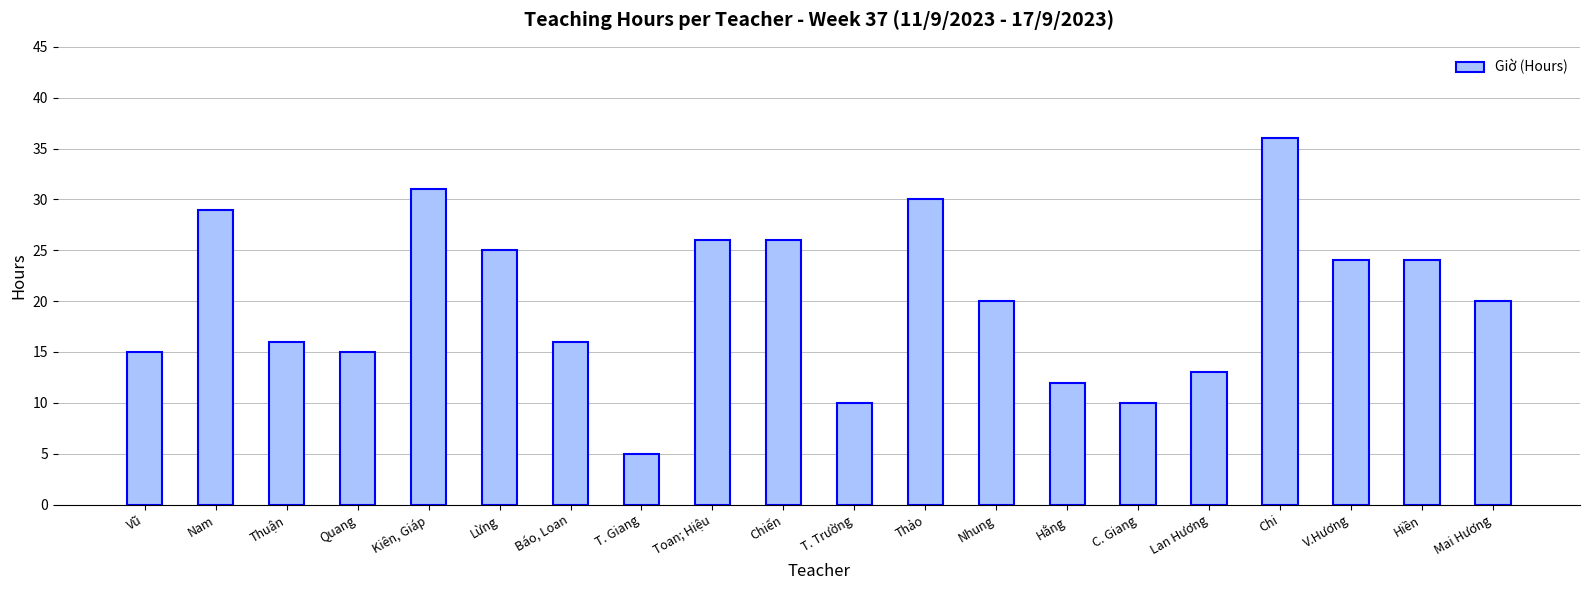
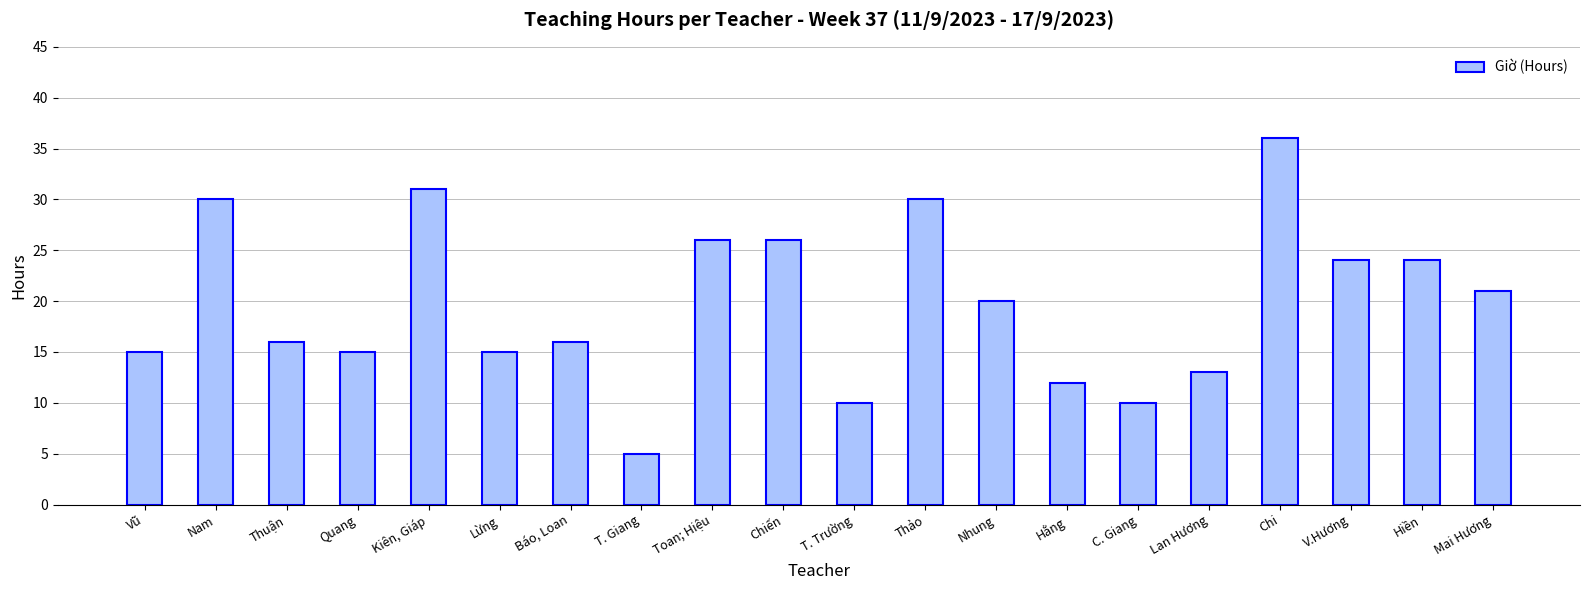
Nam: 29 -> 30
Lừng: 25 -> 15
Mai Hương: 20 -> 21
